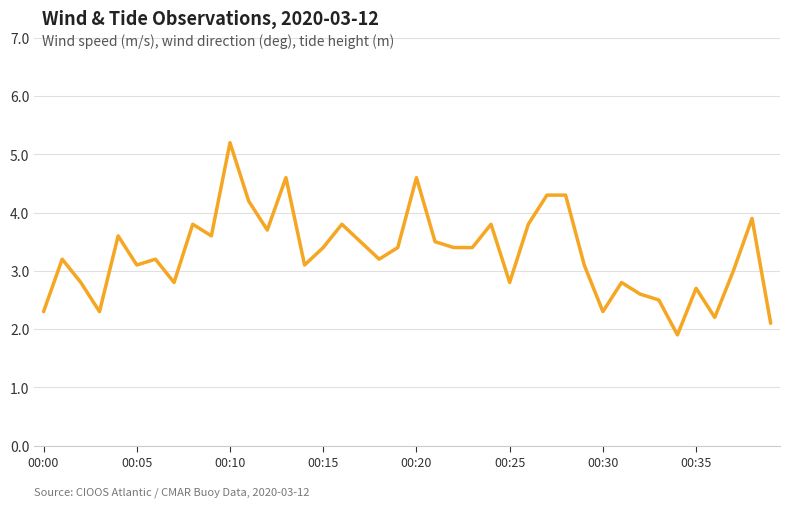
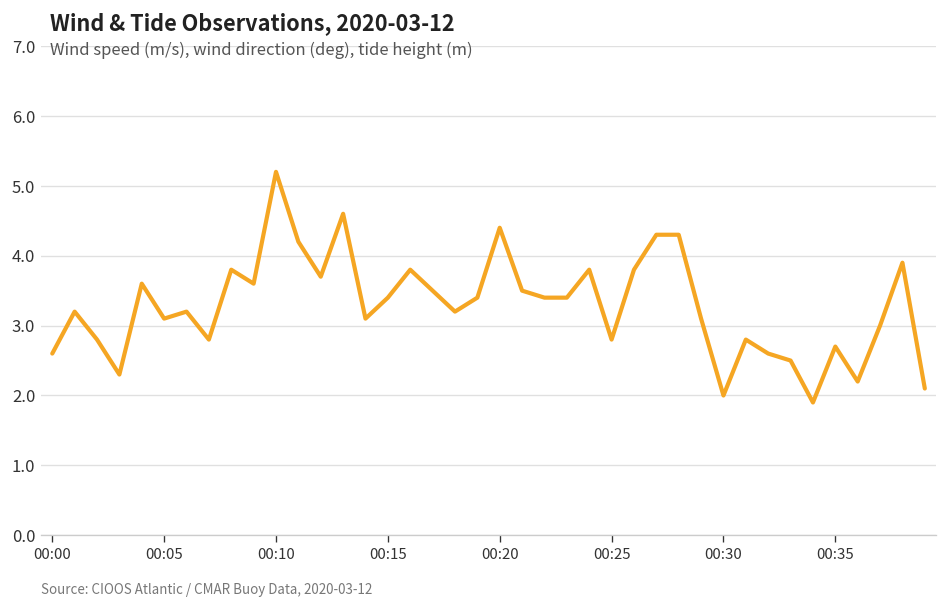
00:00: 2.3 -> 2.6
00:20: 4.6 -> 4.4
00:30: 2.3 -> 2.0
